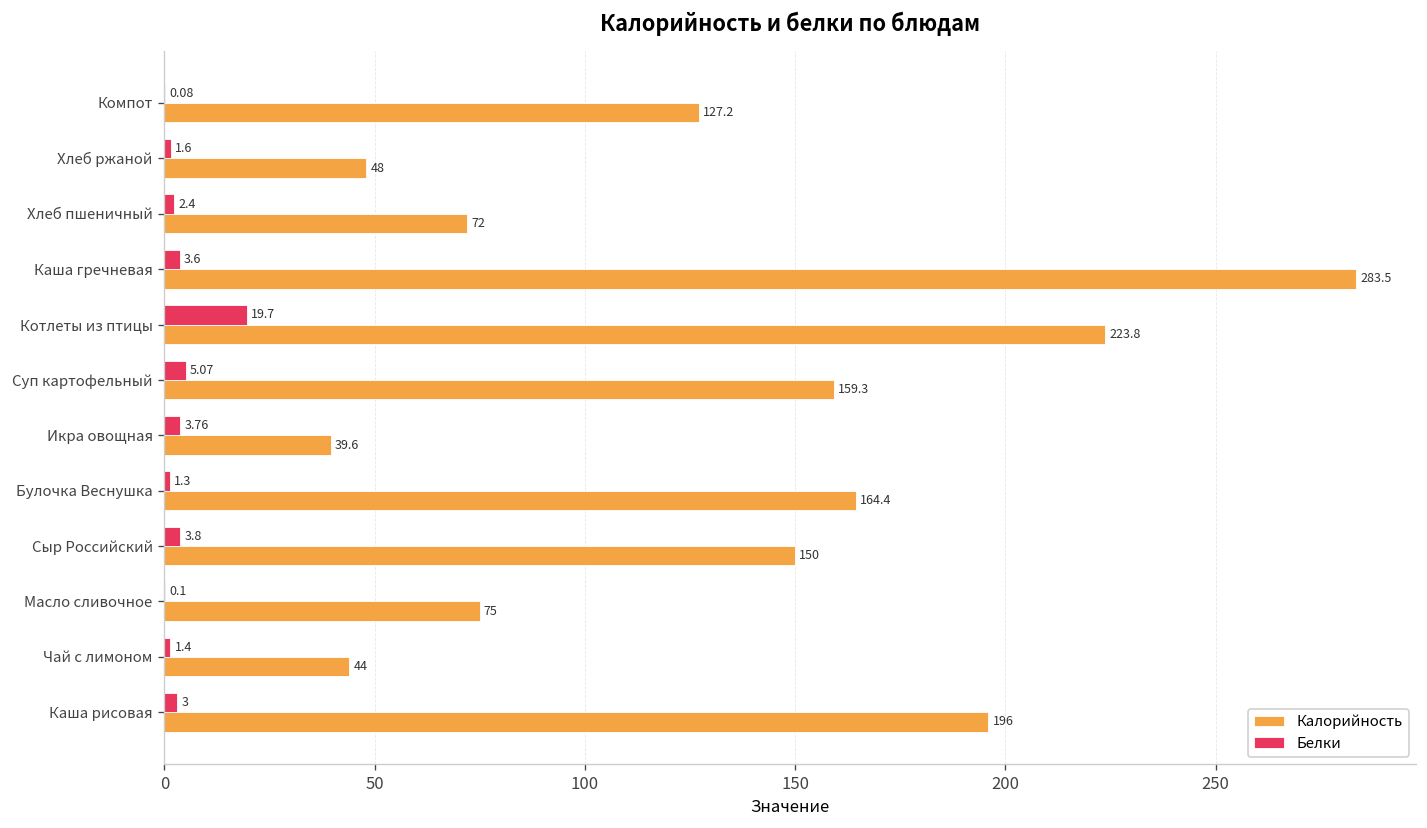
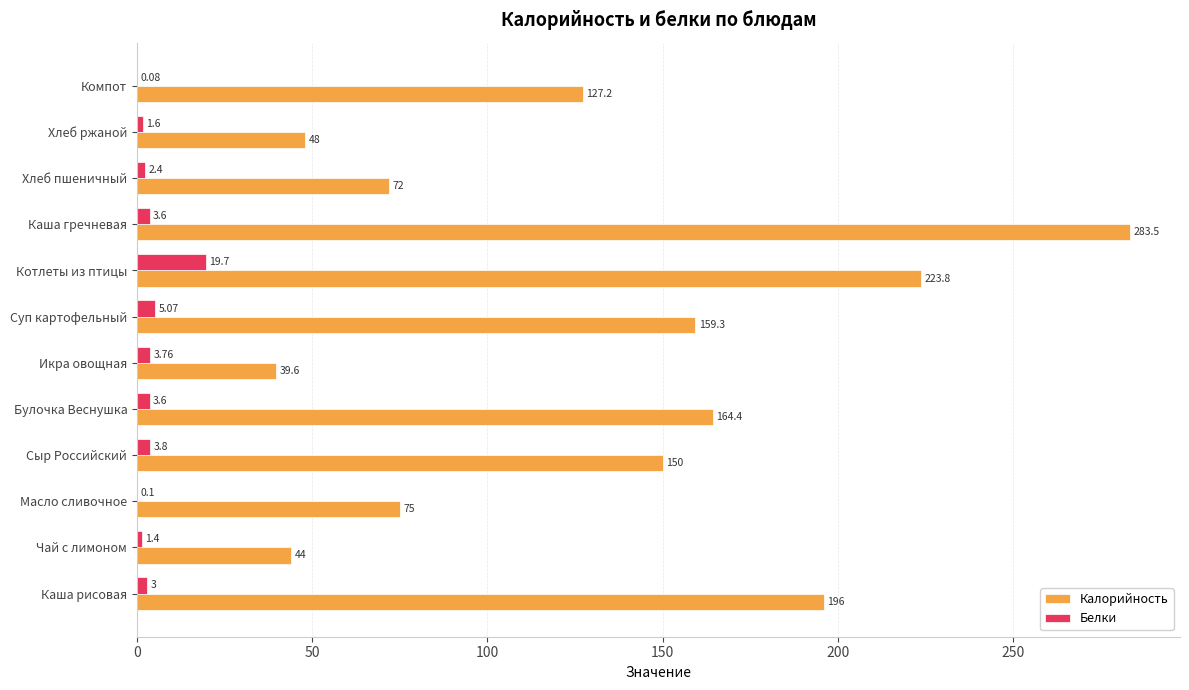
Белки, Булочка Веснушка: 1.3 -> 3.6
